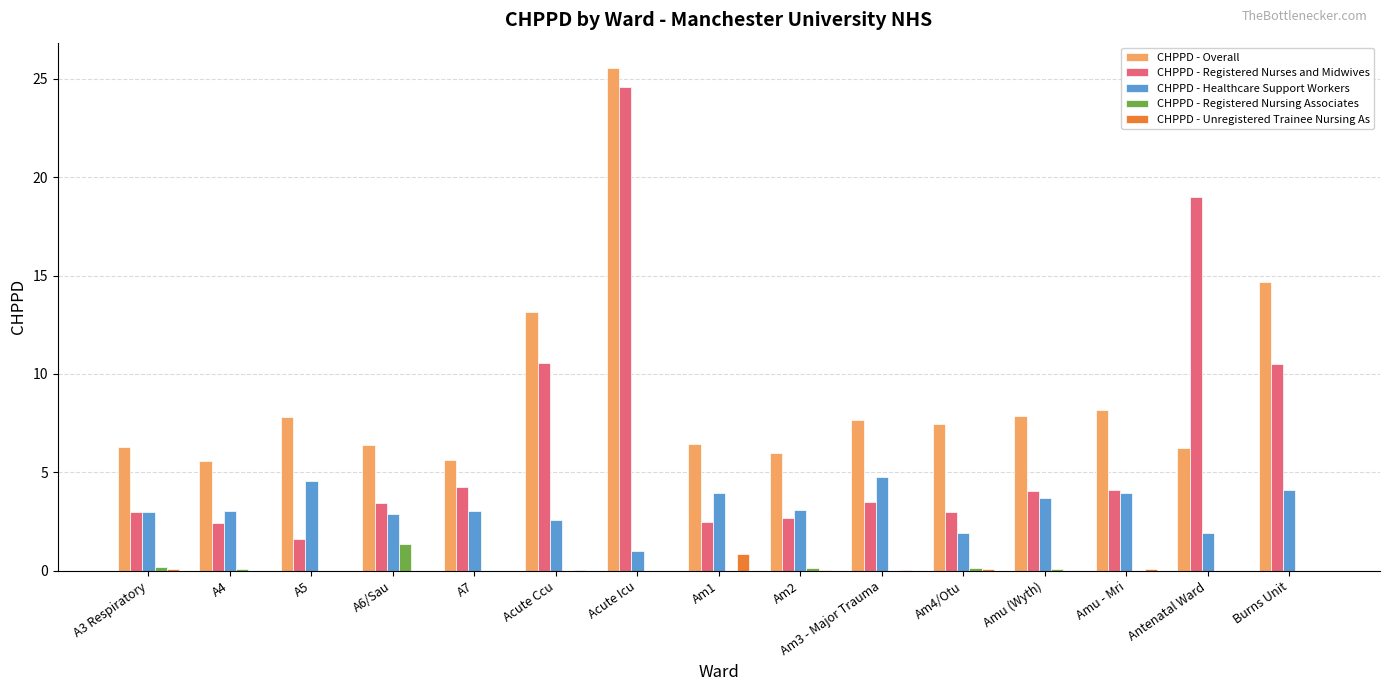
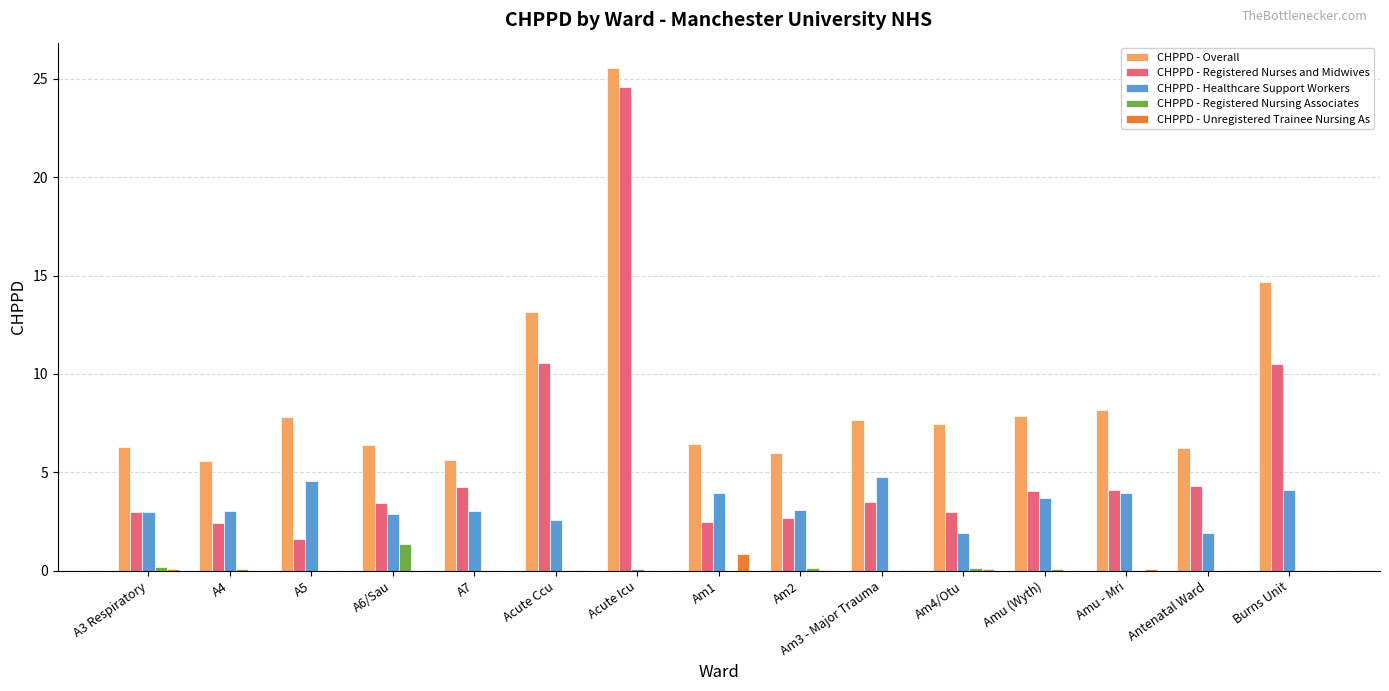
CHPPD - Healthcare Support Workers, Acute Icu: 1.0 -> 0.1
CHPPD - Registered Nurses and Midwives, Antenatal Ward: 19.0 -> 4.3
